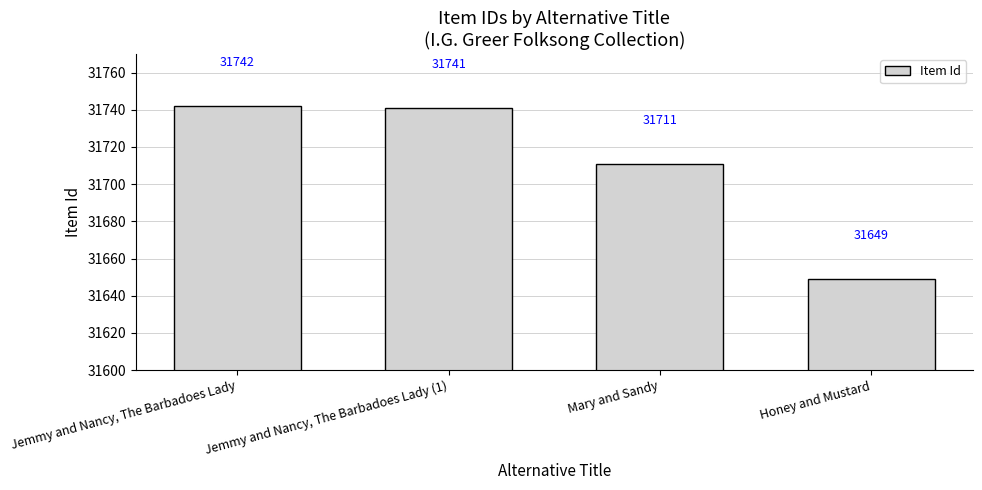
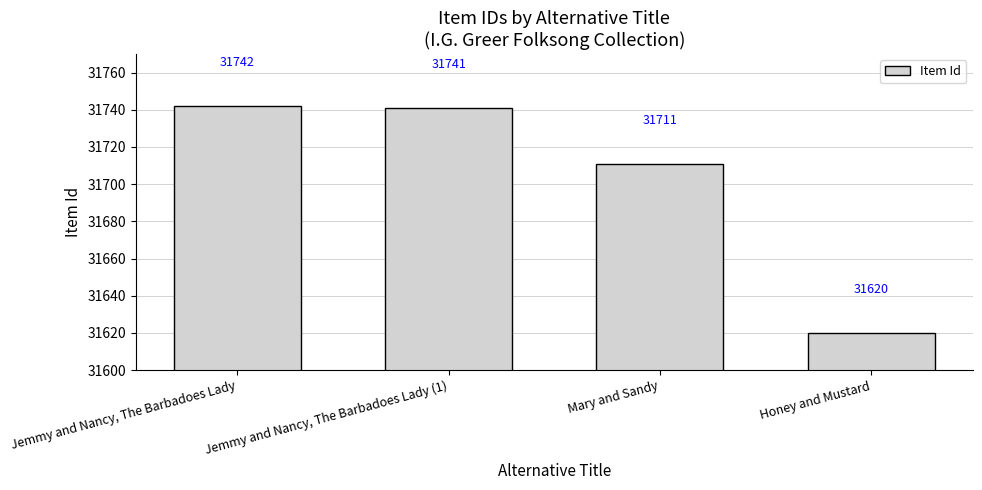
Honey and Mustard: 31649 -> 31620
